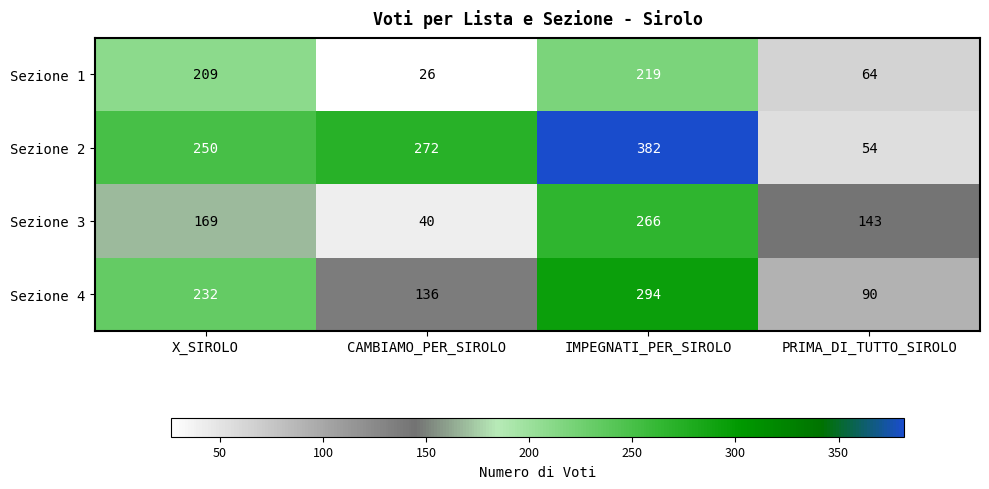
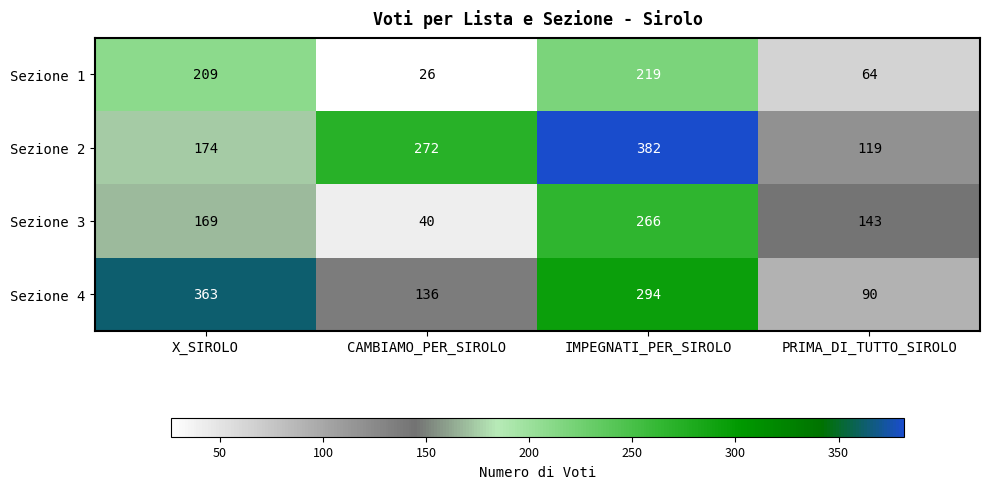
Sezione 2, X_SIROLO: 250 -> 174
Sezione 2, PRIMA_DI_TUTTO_SIROLO: 54 -> 119
Sezione 4, X_SIROLO: 232 -> 363
